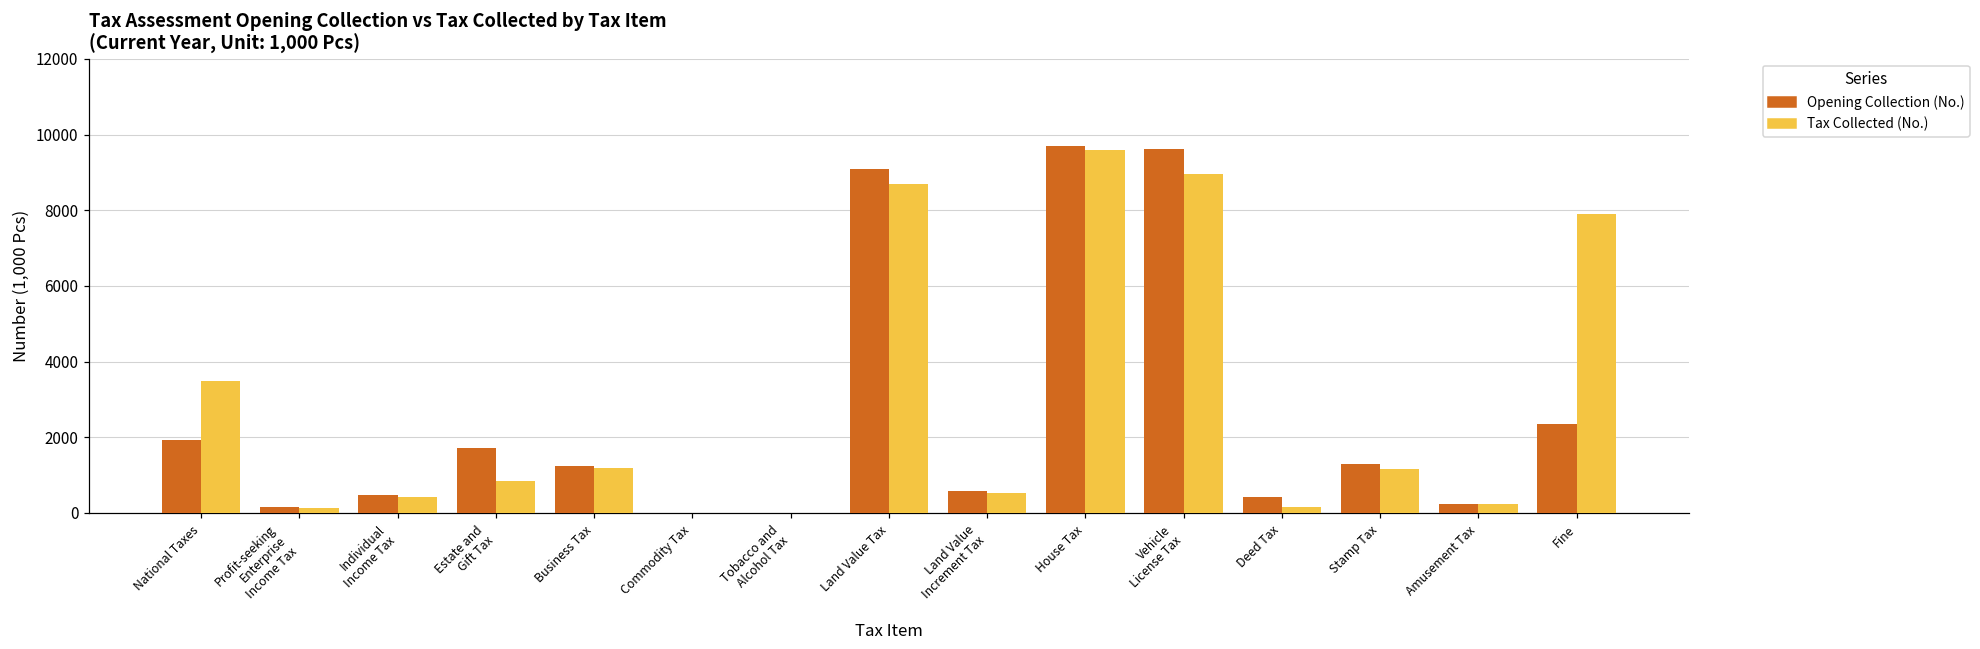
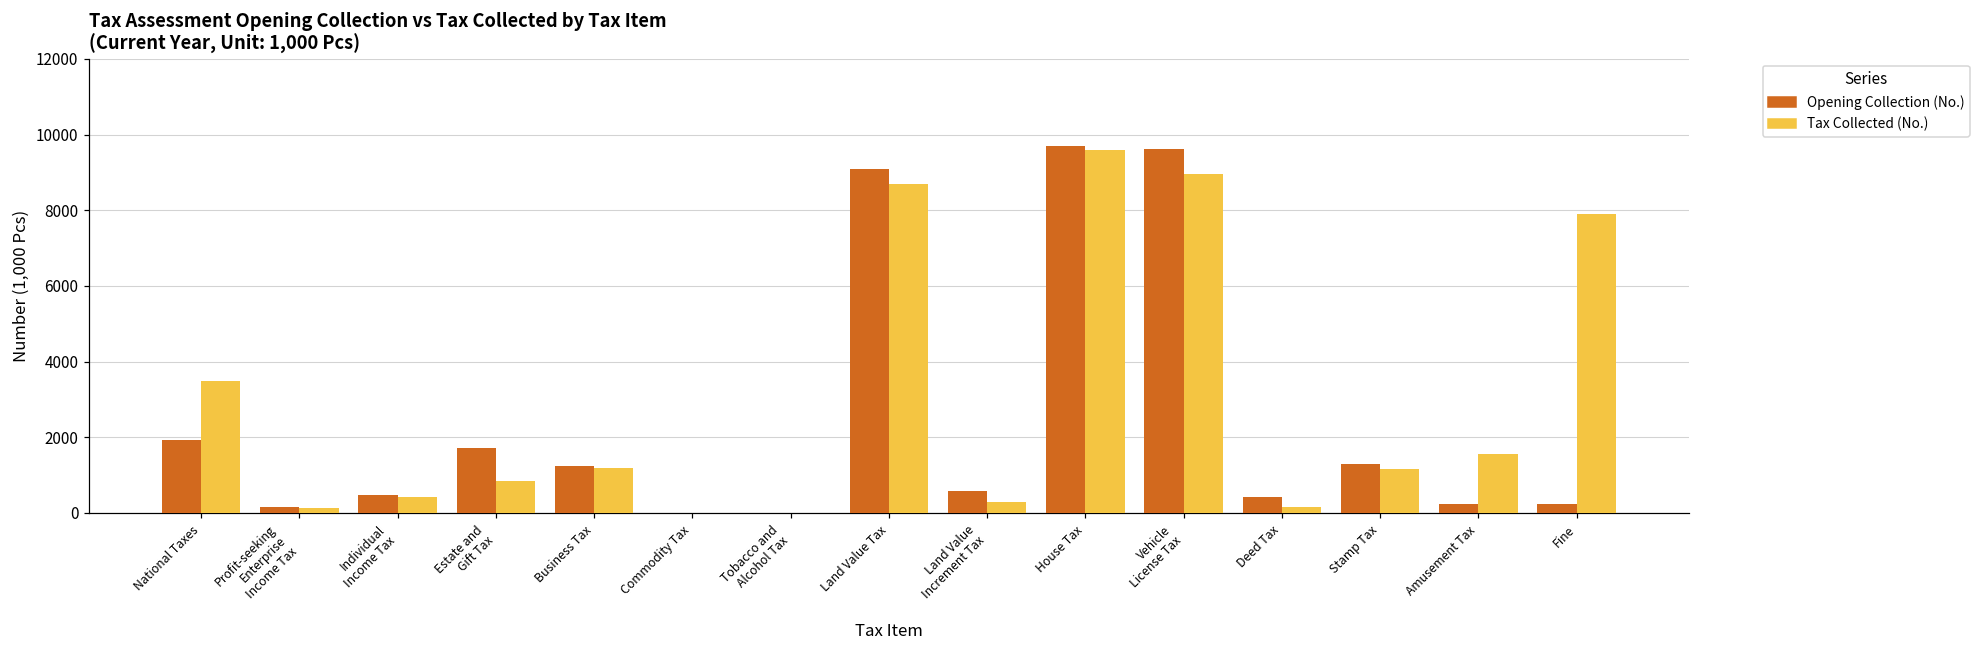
Tax Collected (No.), Land Value Increment Tax: 500 -> 300
Tax Collected (No.), Amusement Tax: 200 -> 1600
Opening Collection (No.), Fine: 2300 -> 200
